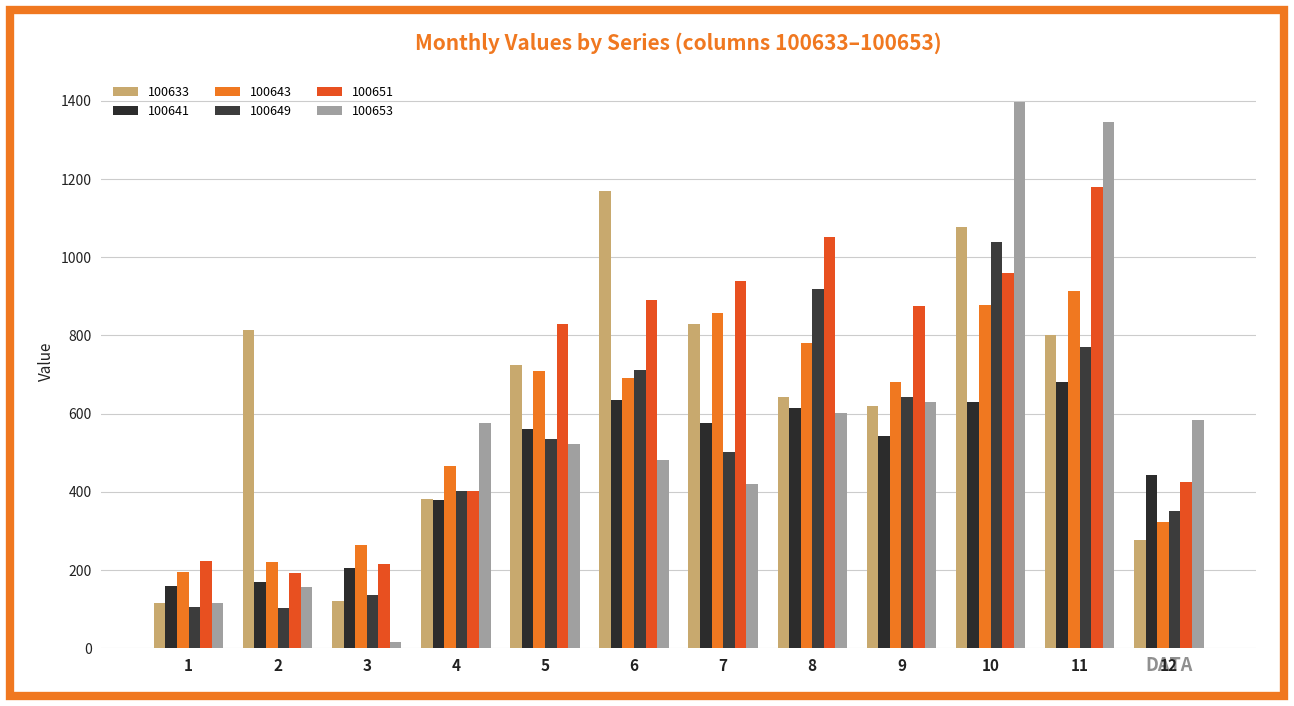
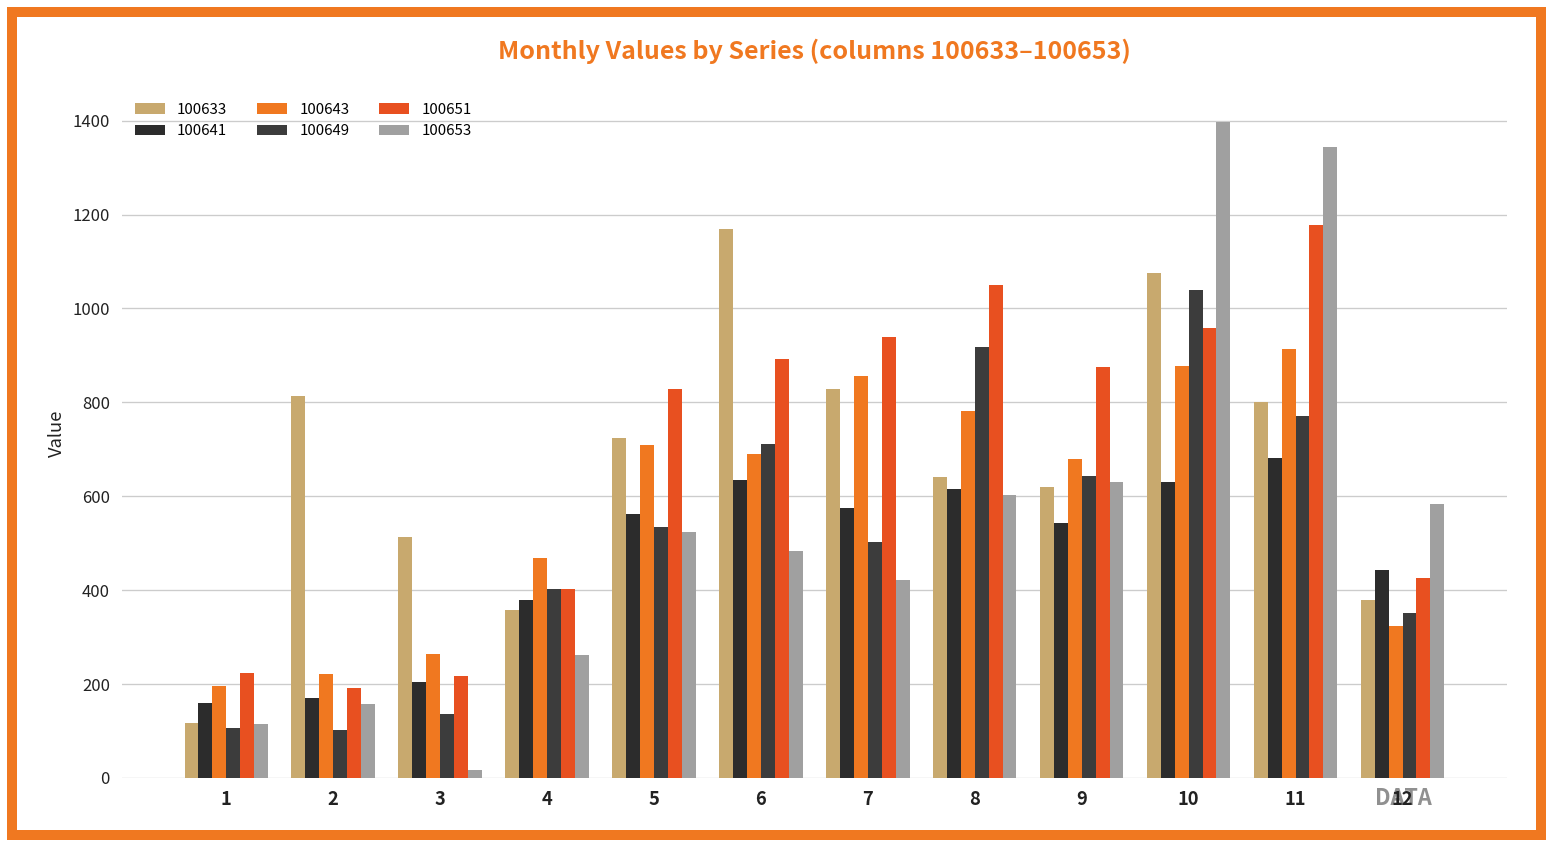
100633, 3: 120 -> 510
100633, 4: 380 -> 360
100653, 4: 580 -> 260
100633, 12: 280 -> 380
